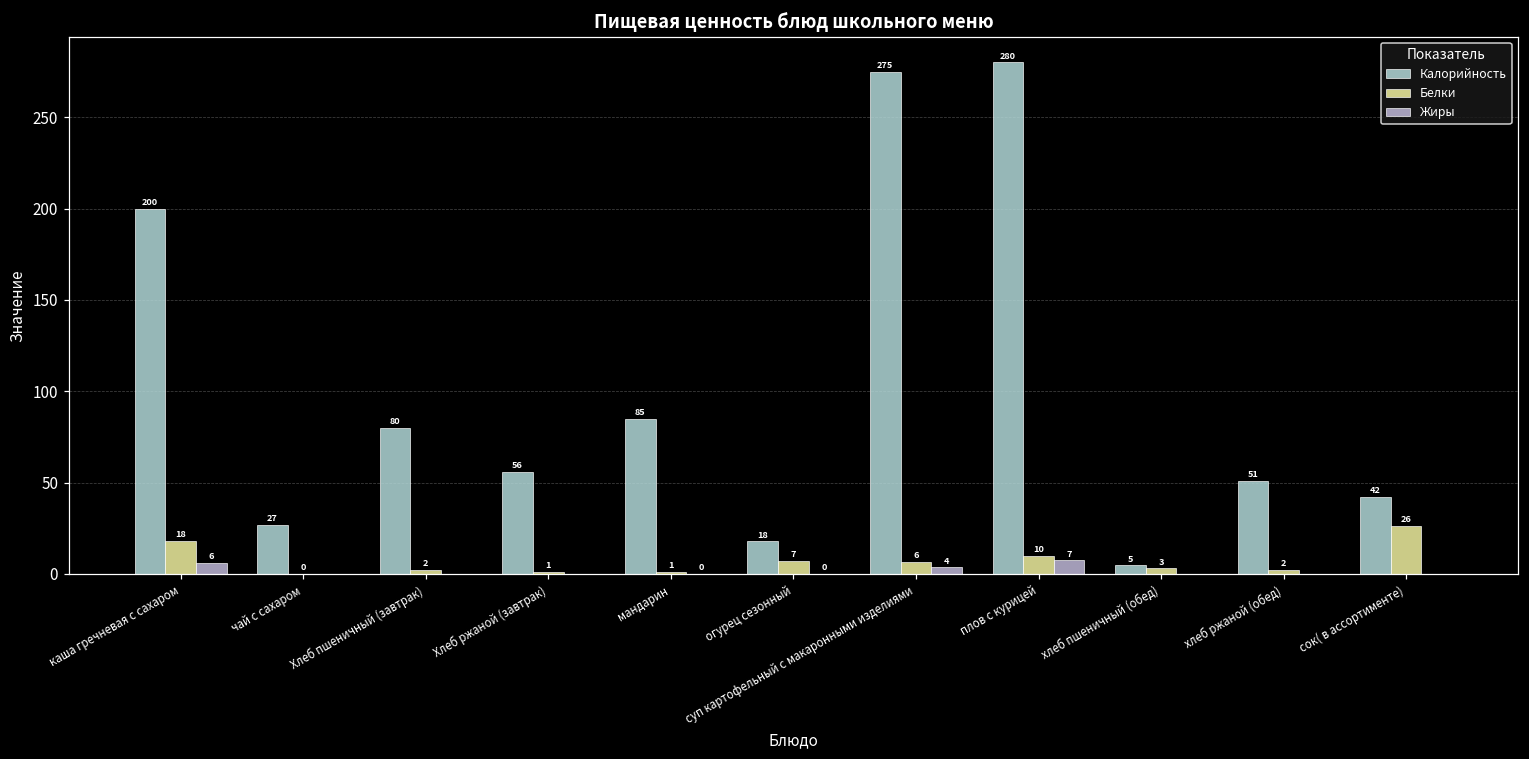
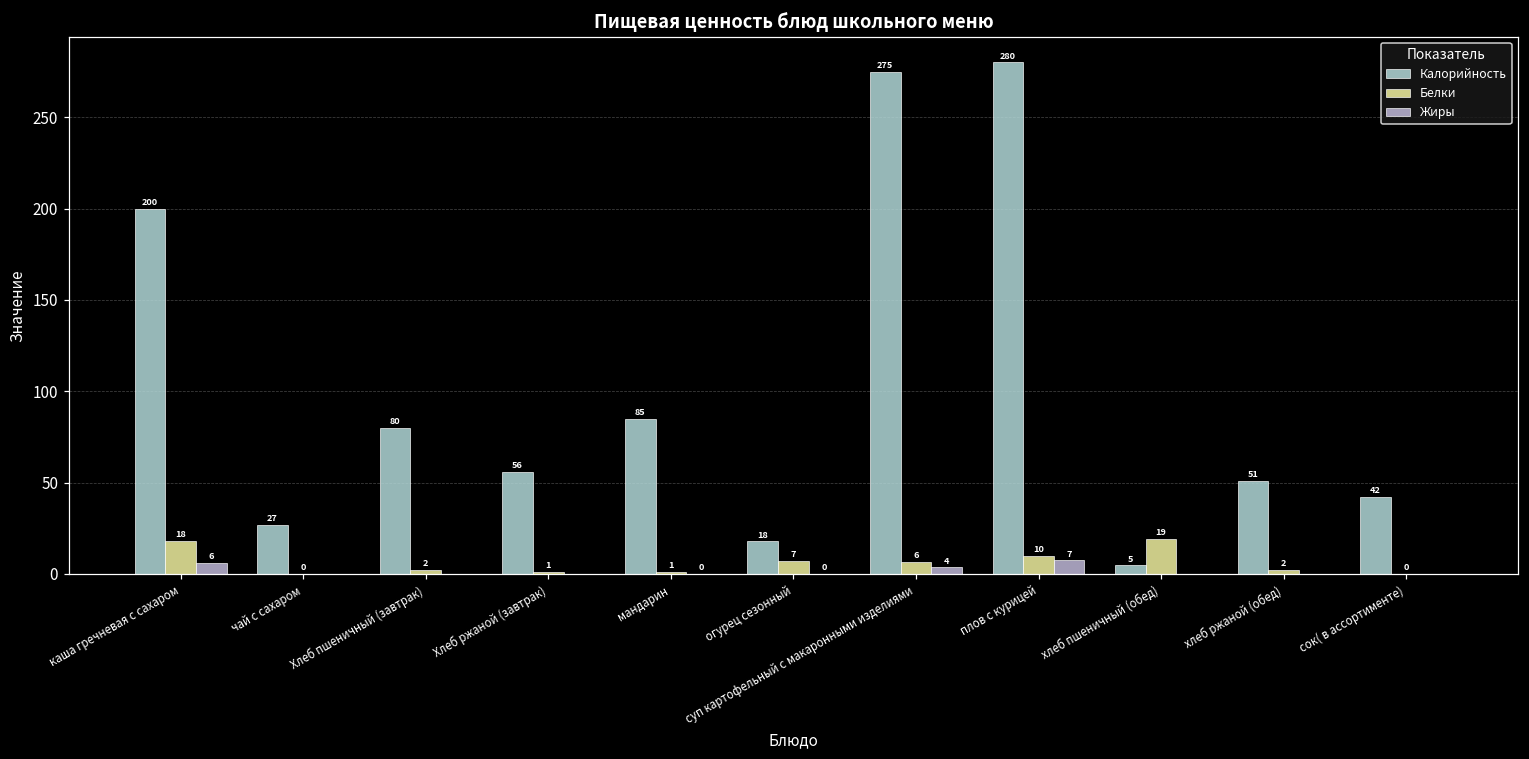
Белки, хлеб пшеничный (обед): 3 -> 19
Белки, сок( в ассортименте): 26 -> 0
